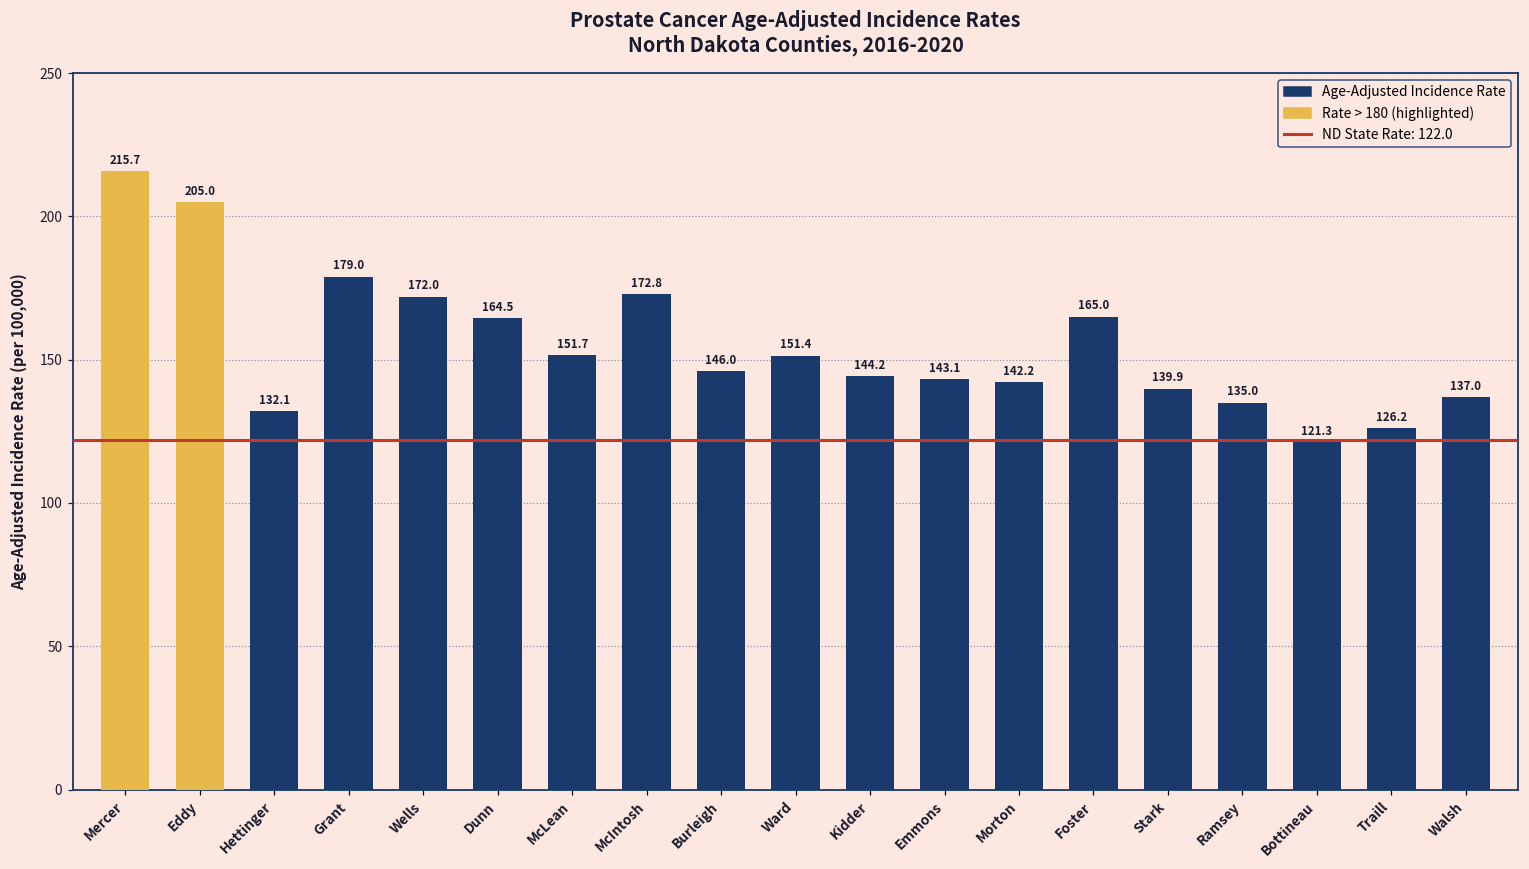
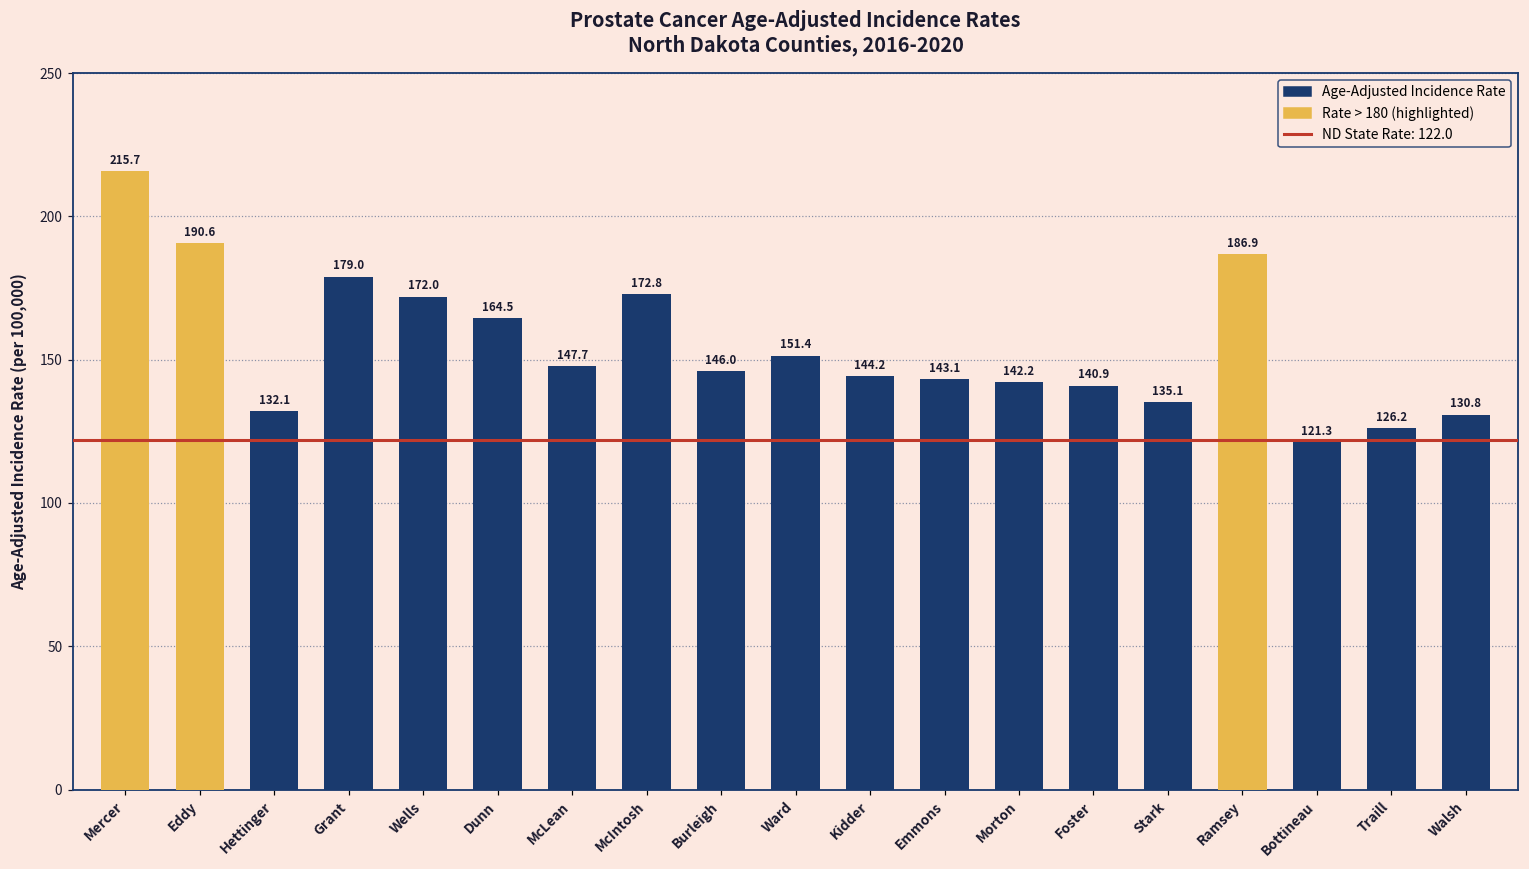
Eddy: 205.0 -> 190.6
McLean: 151.7 -> 147.7
Foster: 165.0 -> 140.9
Stark: 139.9 -> 135.1
Ramsey: 135.0 -> 186.9
Walsh: 137.0 -> 130.8
